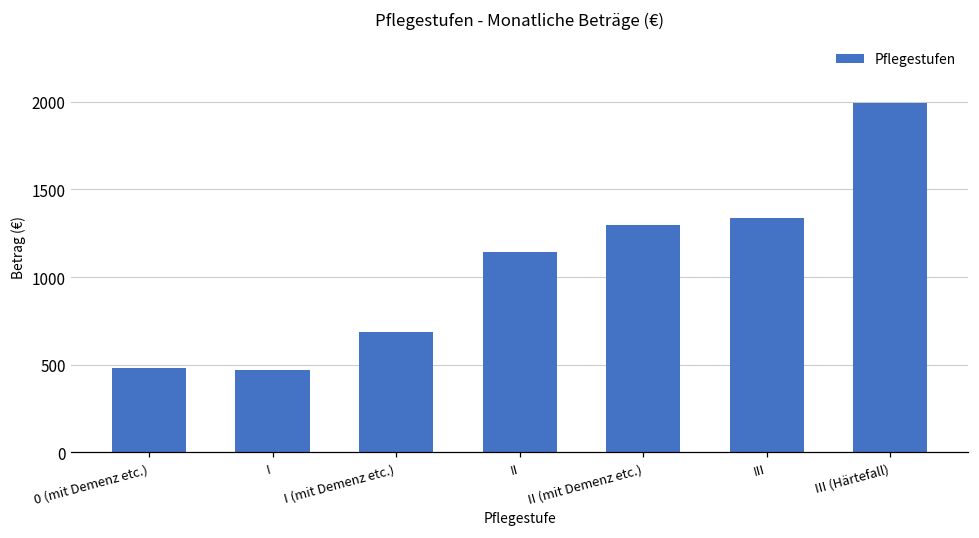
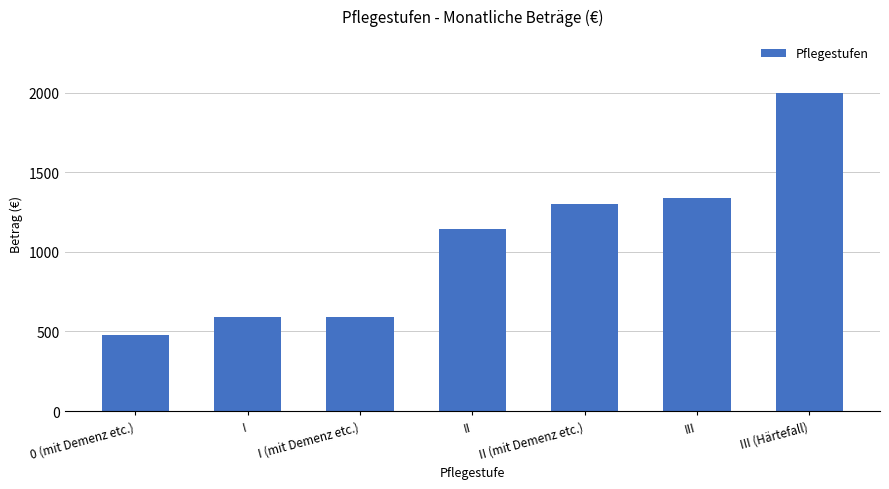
I: 470 -> 590
I (mit Demenz etc.): 690 -> 590
